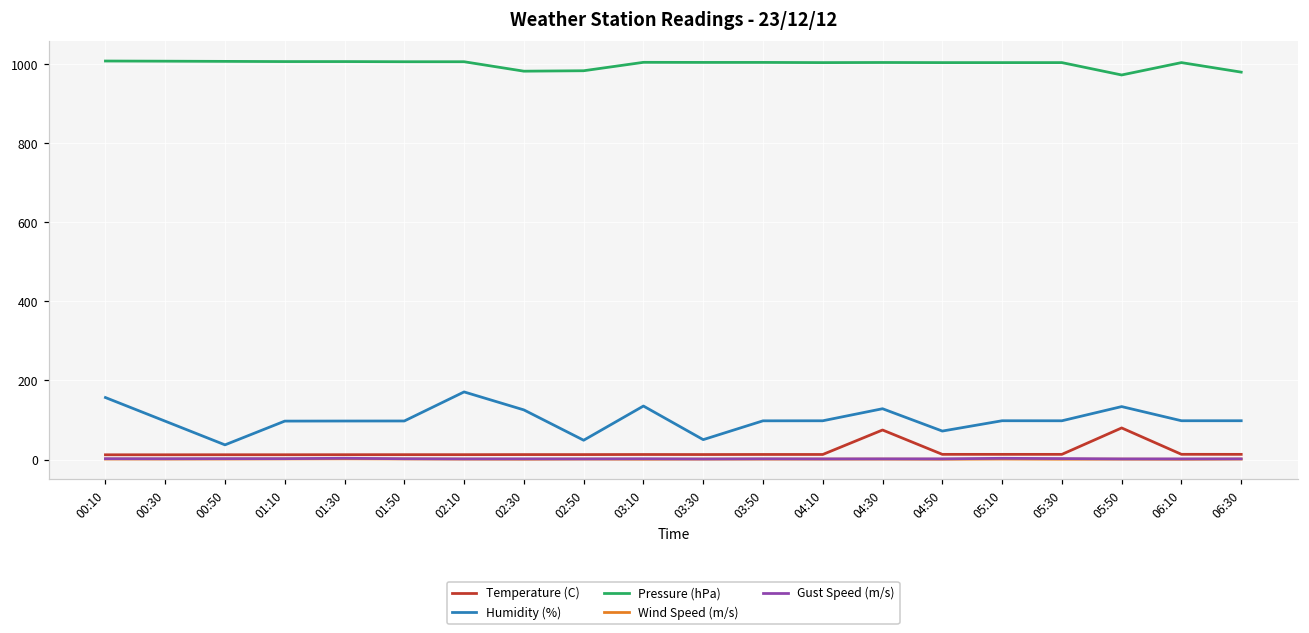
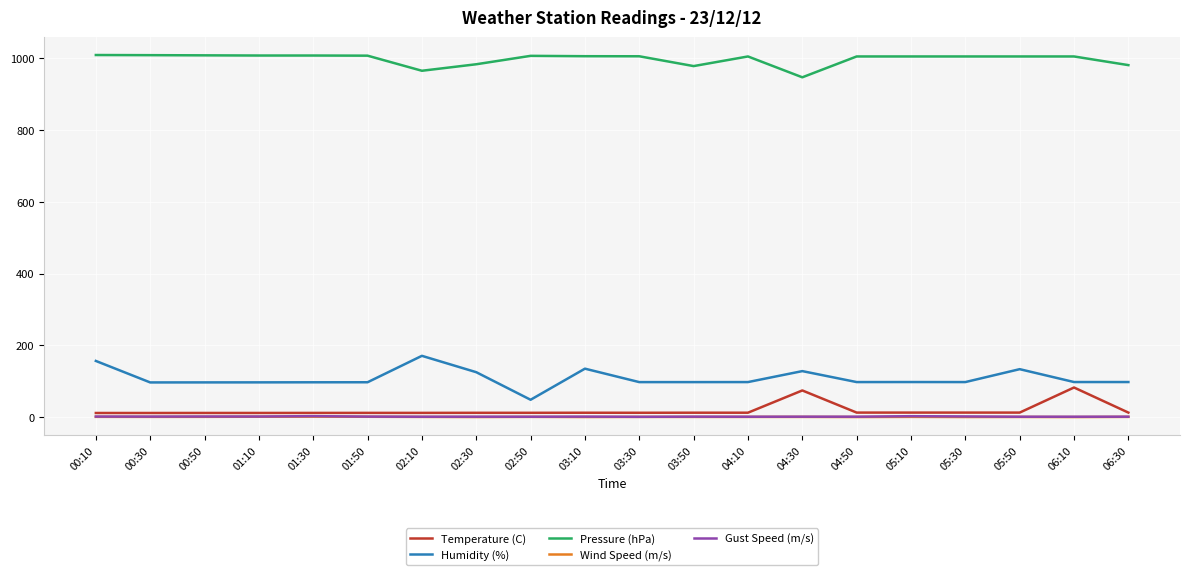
Humidity (%), 00:50: 40 -> 100
Pressure (hPa), 02:10: 1010 -> 960
Pressure (hPa), 02:50: 980 -> 1010
Humidity (%), 03:30: 50 -> 100
Pressure (hPa), 03:50: 1000 -> 980
Pressure (hPa), 04:30: 1000 -> 950
Humidity (%), 04:50: 70 -> 100
Temperature (C), 05:50: 80 -> 10
Pressure (hPa), 05:50: 970 -> 1000
Temperature (C), 06:10: 10 -> 80
